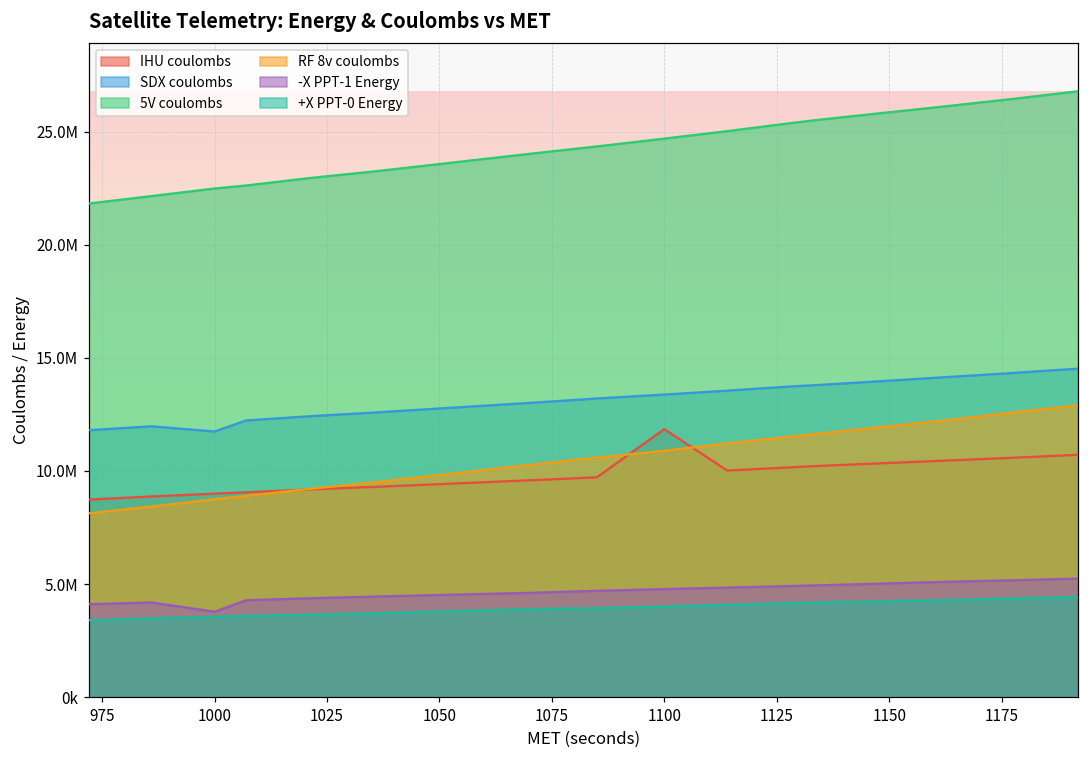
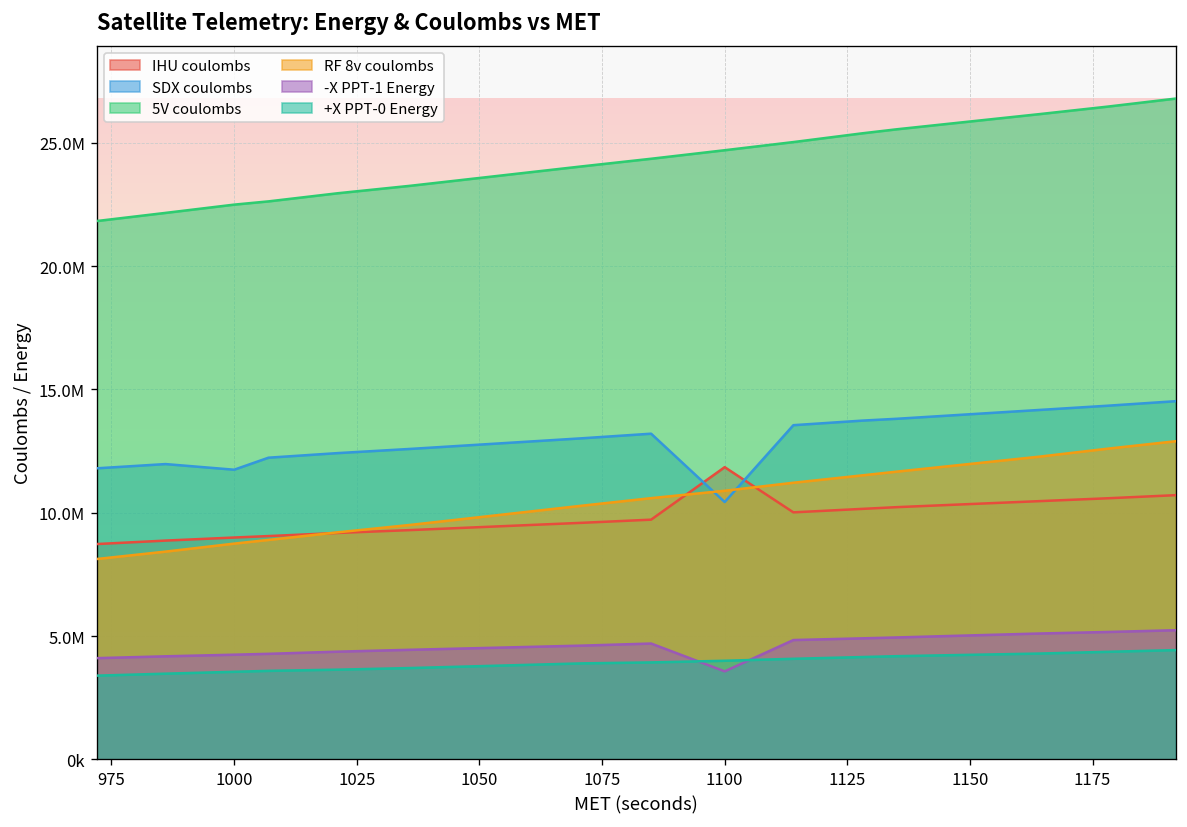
-X PPT-1 Energy, 1000: 3800000 -> 4200000
SDX coulombs, 1100: 13400000 -> 10400000
-X PPT-1 Energy, 1100: 4800000 -> 3600000
